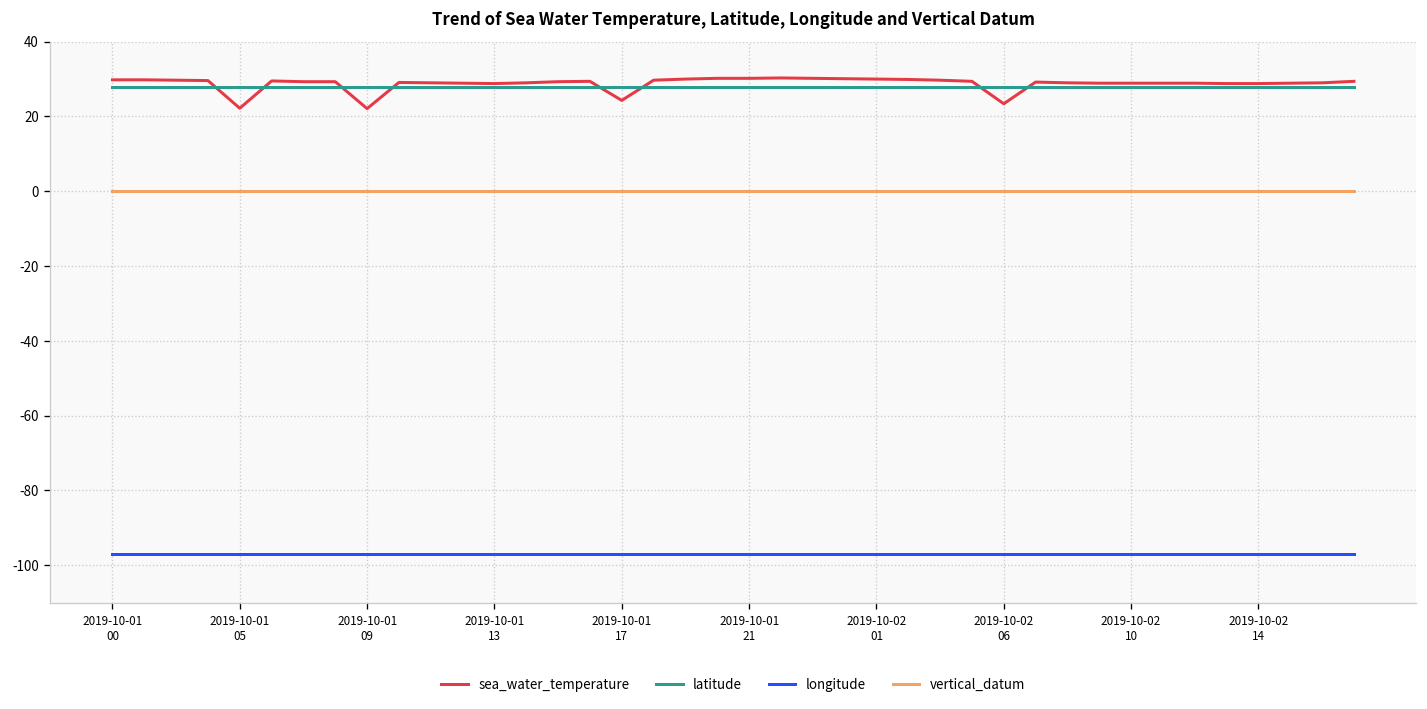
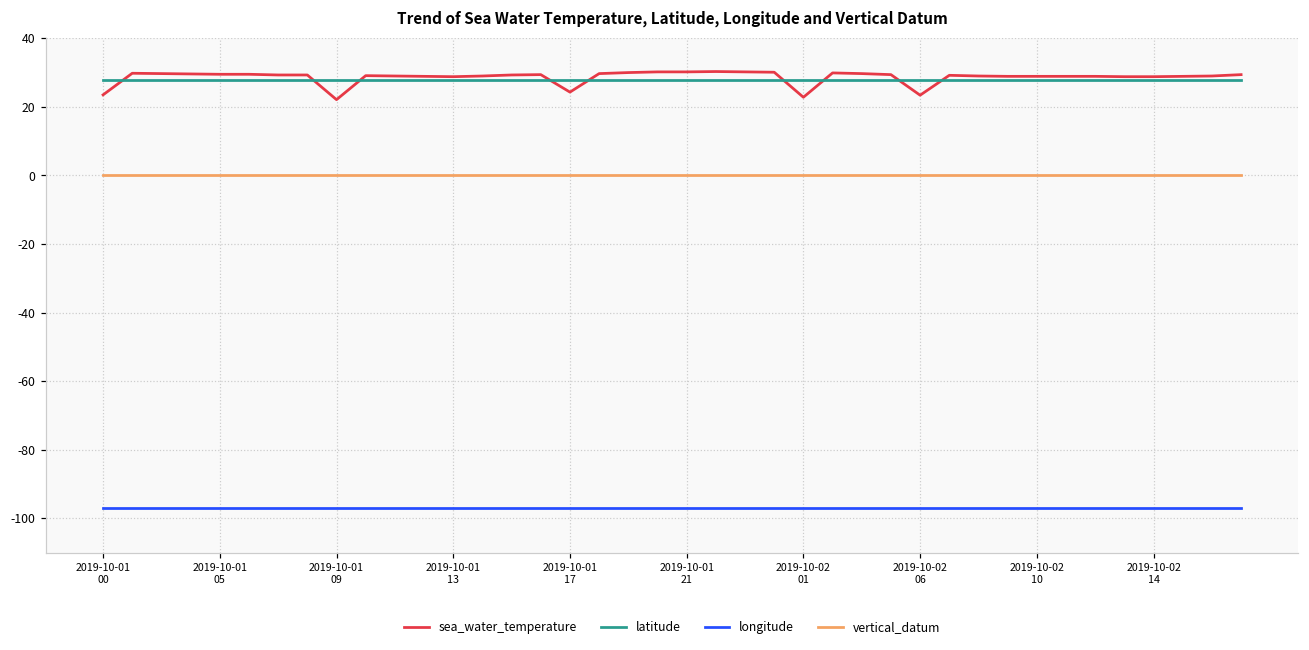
sea_water_temperature, 2019-10-01 00: 30 -> 24
sea_water_temperature, 2019-10-01 05: 22 -> 30
sea_water_temperature, 2019-10-02 01: 30 -> 23
